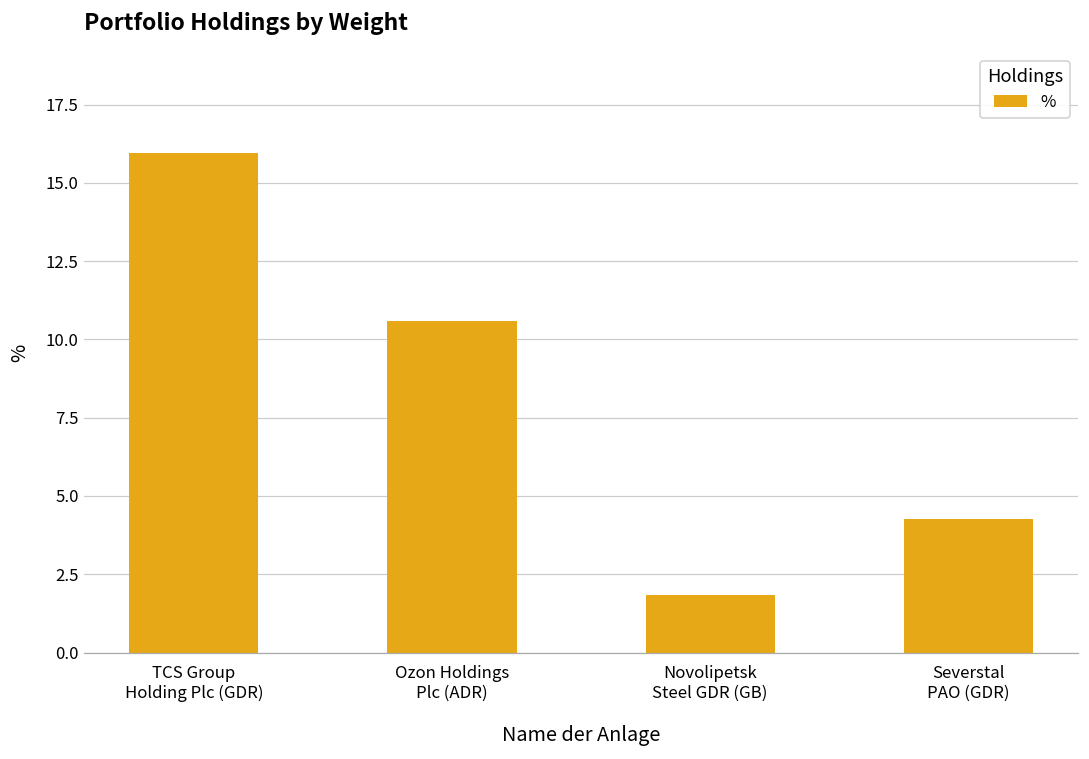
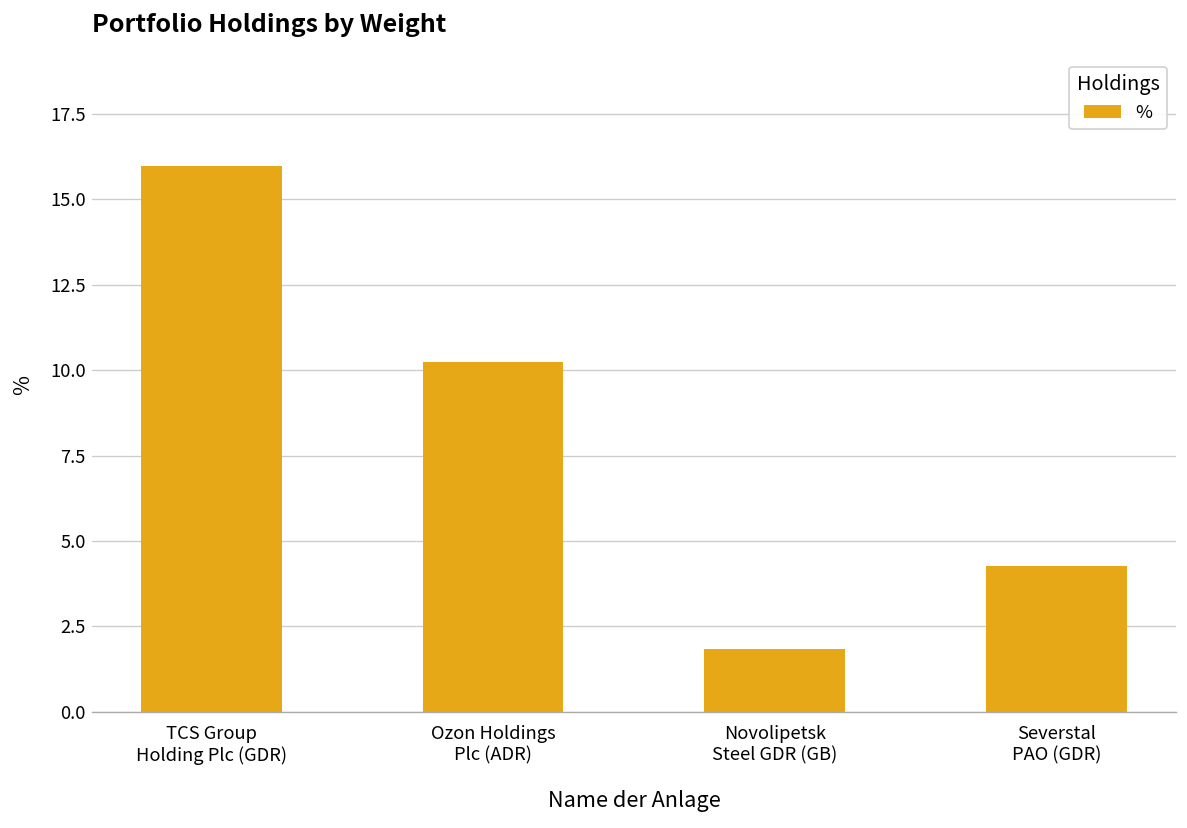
Ozon Holdings Plc (ADR): 10.6 -> 10.2
